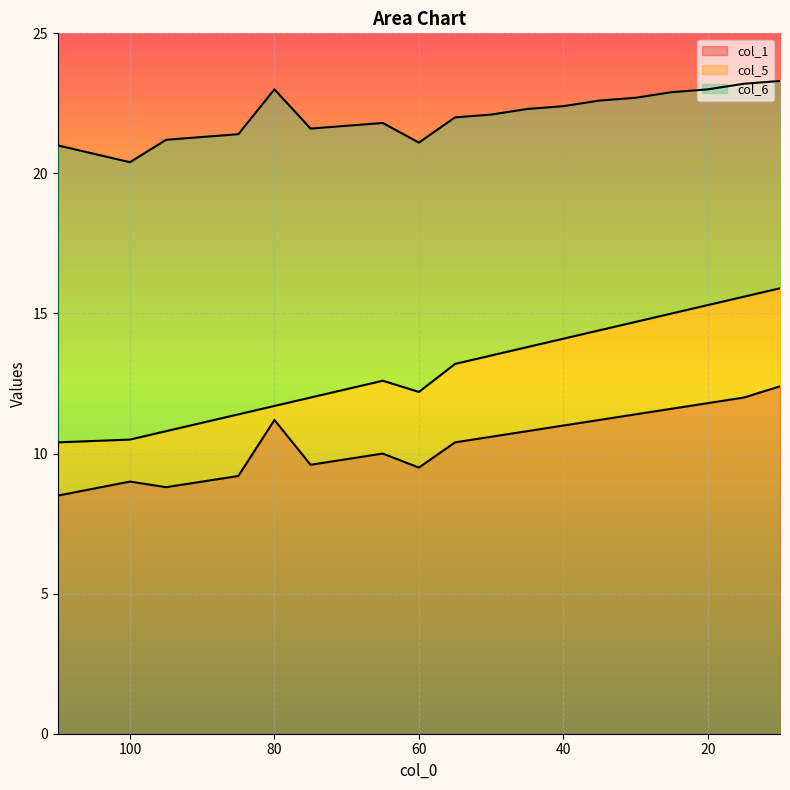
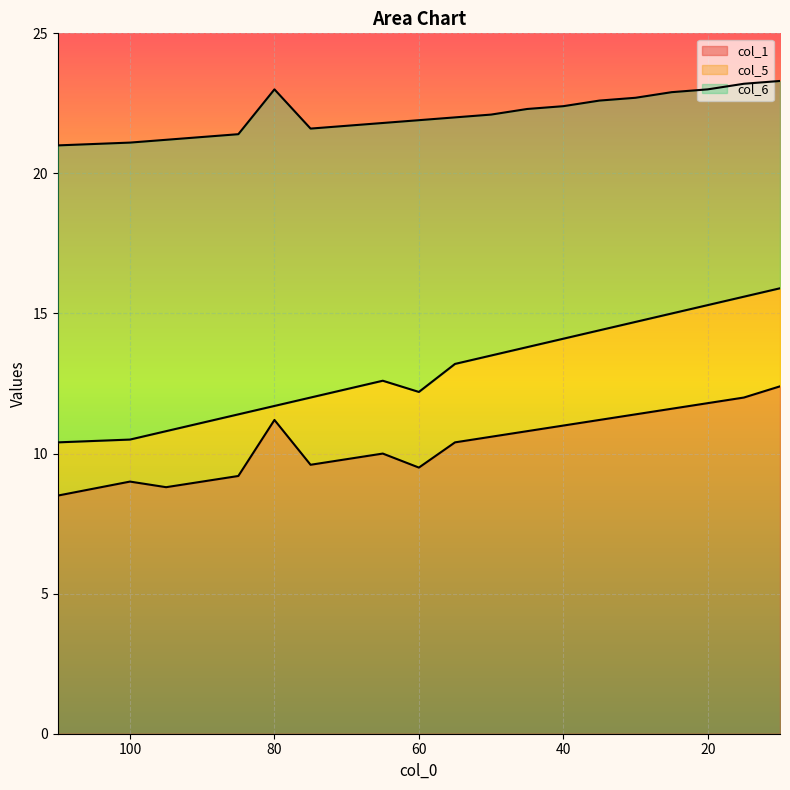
col_6, 100: 20.4 -> 21.1
col_6, 60: 21.1 -> 21.9
